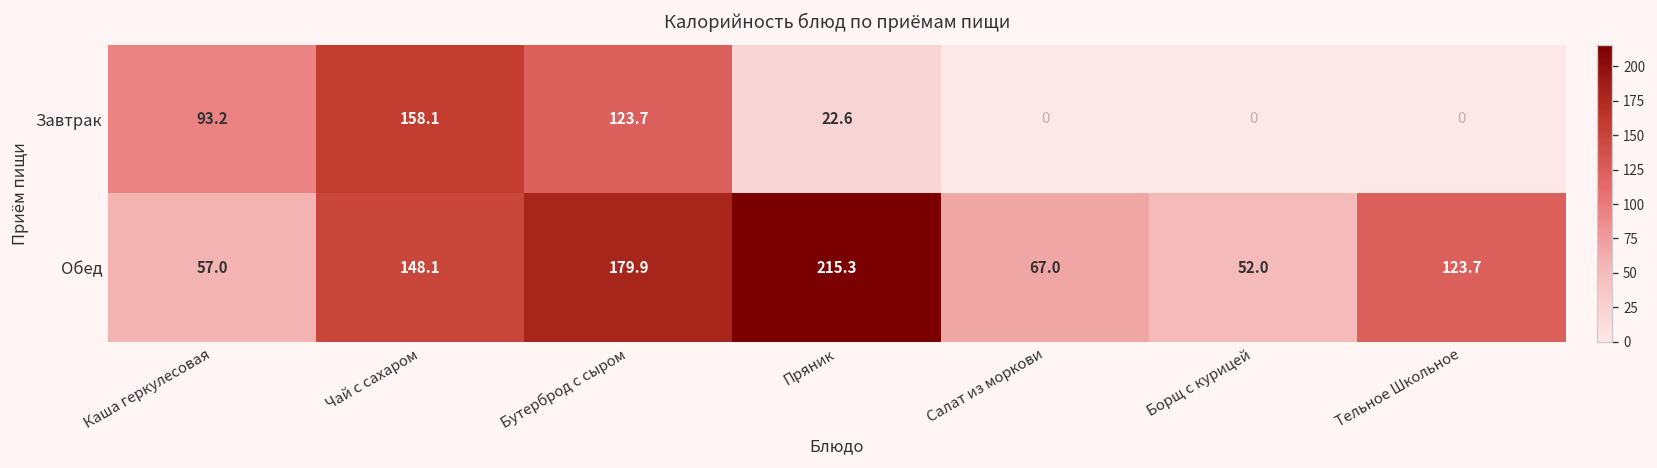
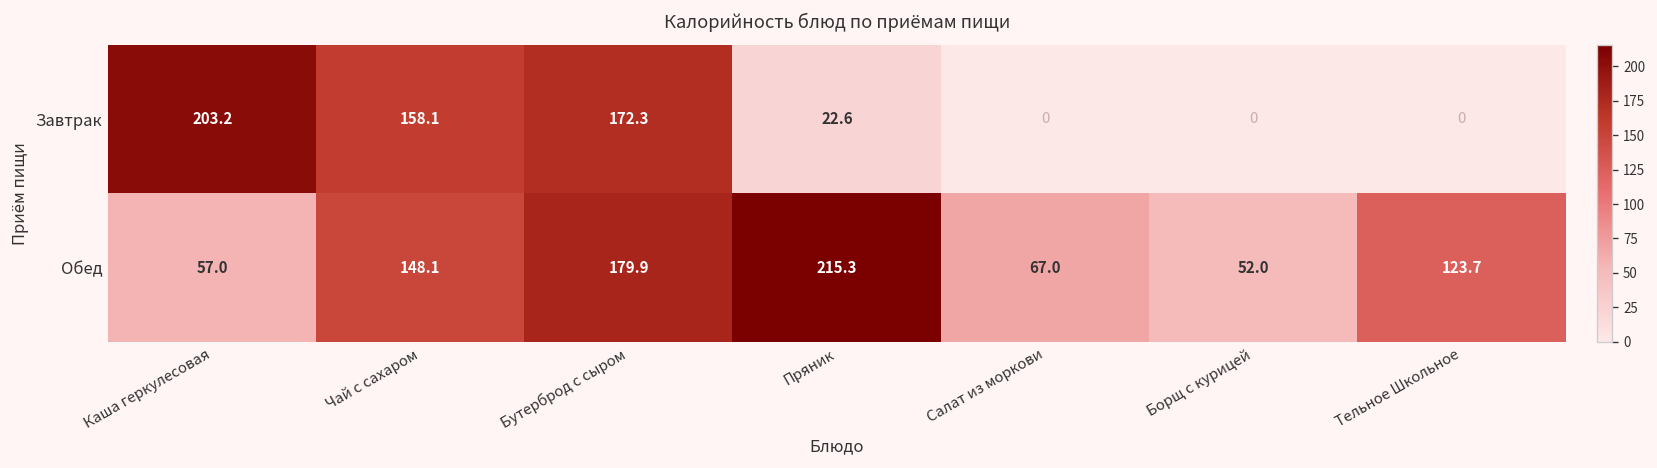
Завтрак, Каша геркулесовая: 93.2 -> 203.2
Завтрак, Бутерброд с сыром: 123.7 -> 172.3
